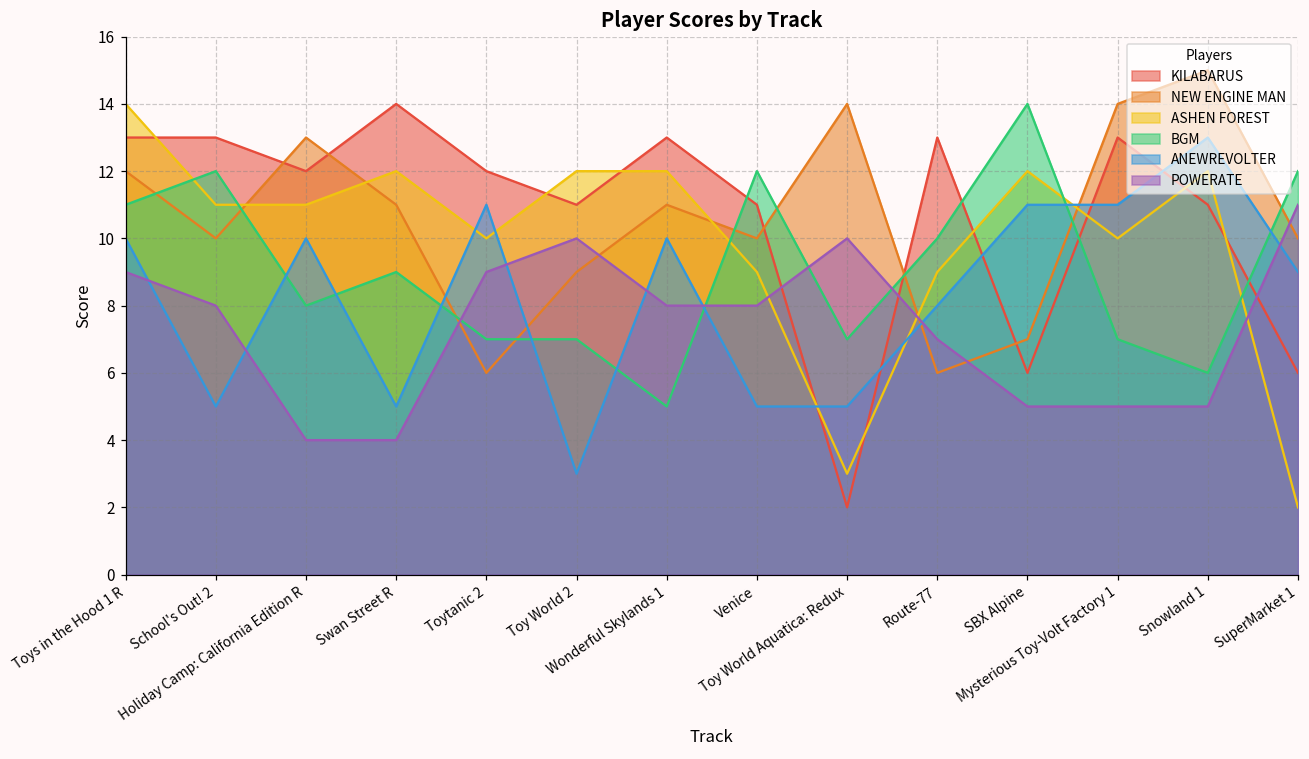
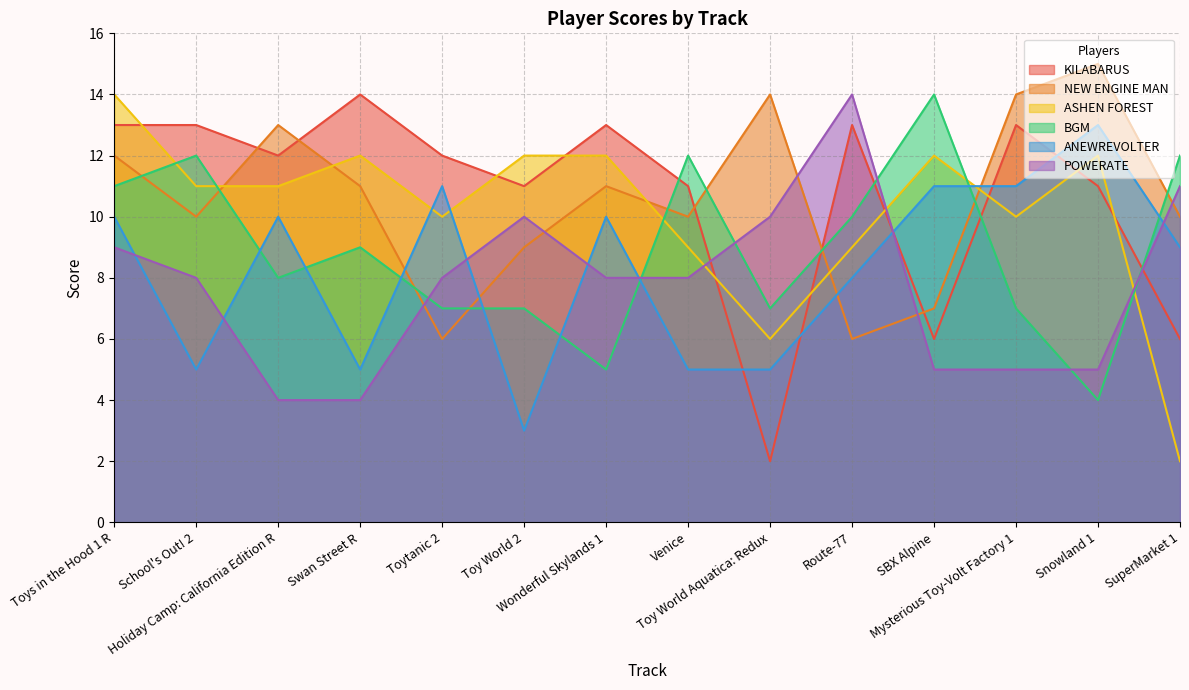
POWERATE, Toytanic 2: 9 -> 8
ASHEN FOREST, Toy World Aquatica: Redux: 3 -> 6
POWERATE, Route-77: 7 -> 14
BGM, Snowland 1: 6 -> 4
